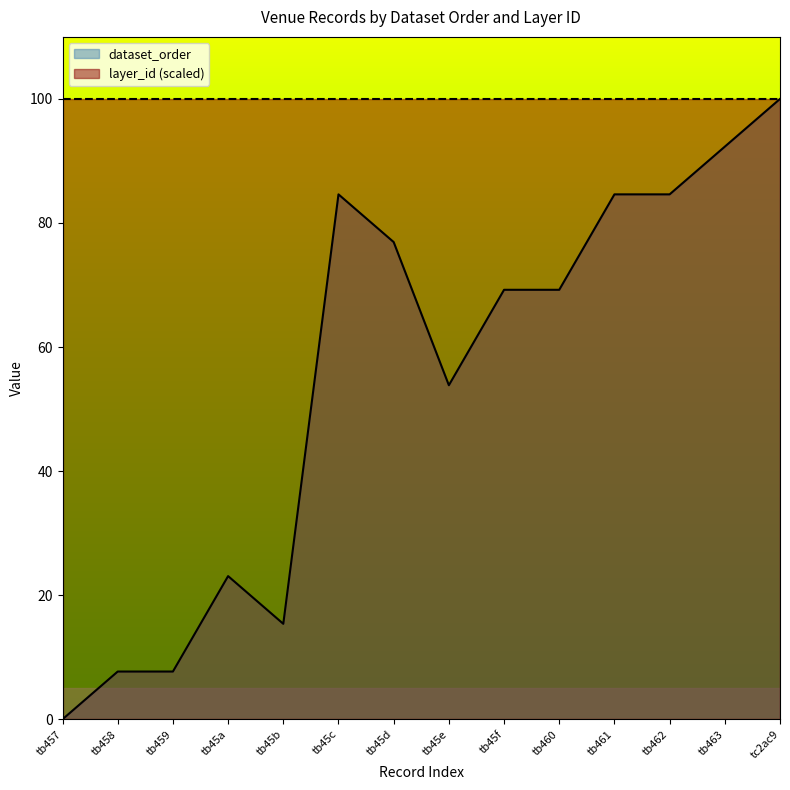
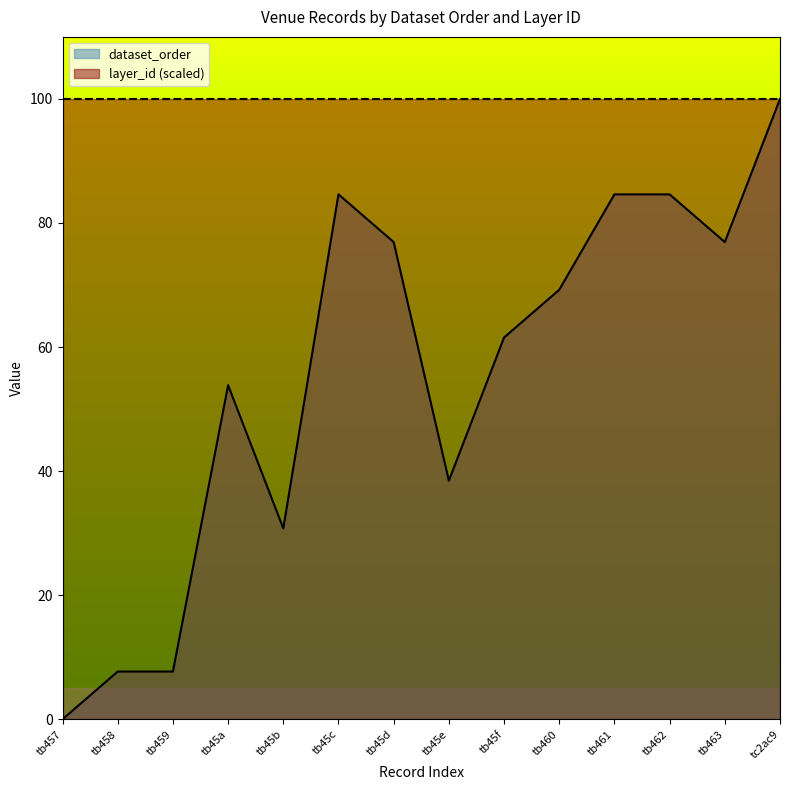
dataset_order, tb45a: 23 -> 54
dataset_order, tb45b: 15 -> 31
dataset_order, tb45e: 54 -> 38
dataset_order, tb45f: 69 -> 62
dataset_order, tb463: 92 -> 77
